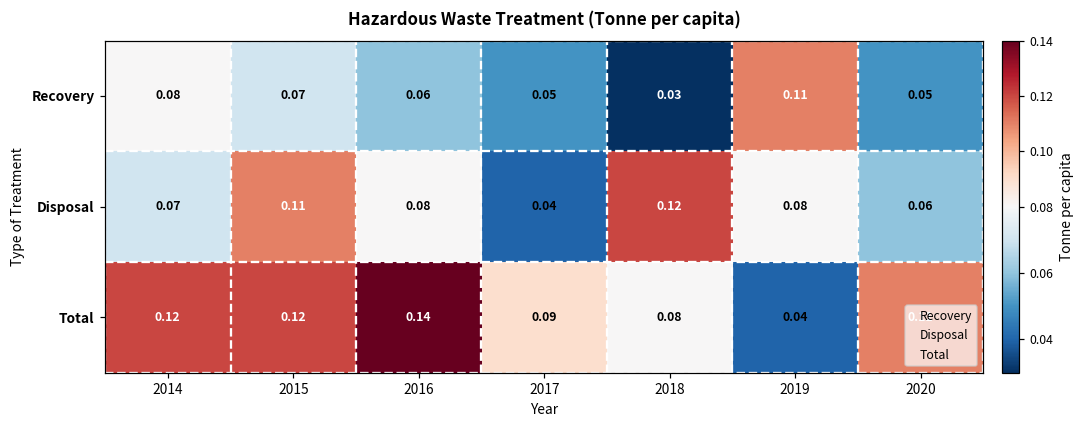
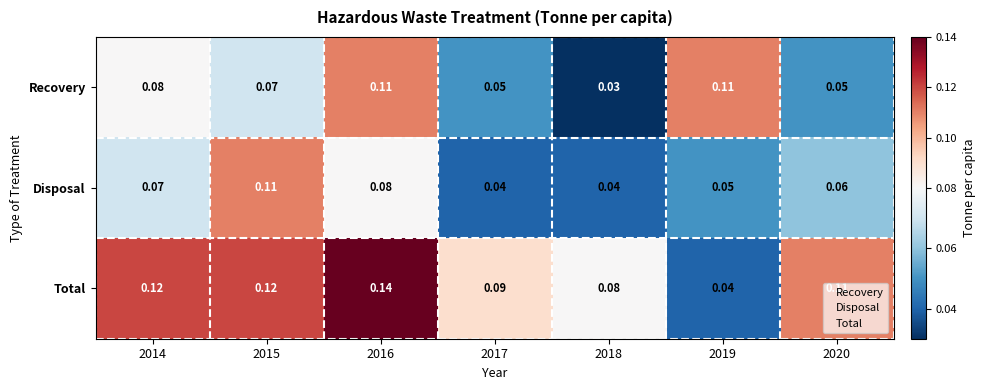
Recovery, 2016: 0.06 -> 0.11
Disposal, 2018: 0.12 -> 0.04
Disposal, 2019: 0.08 -> 0.05
